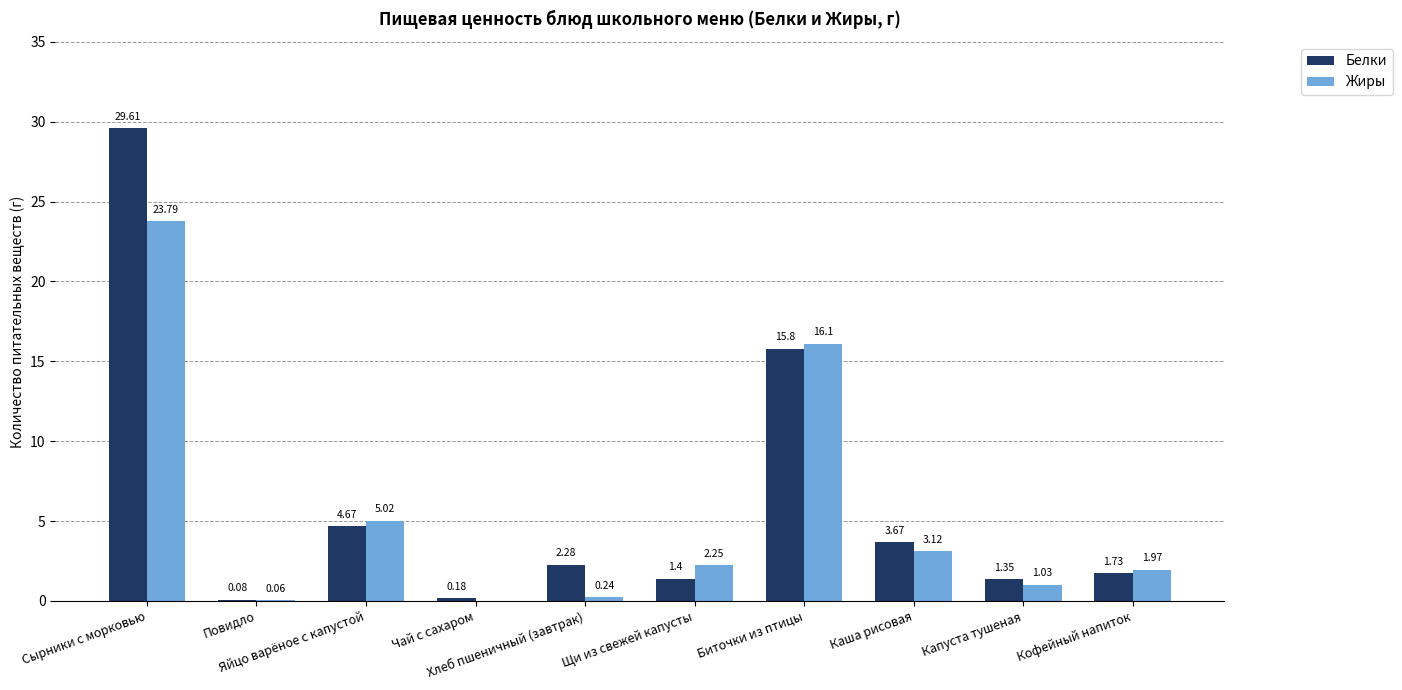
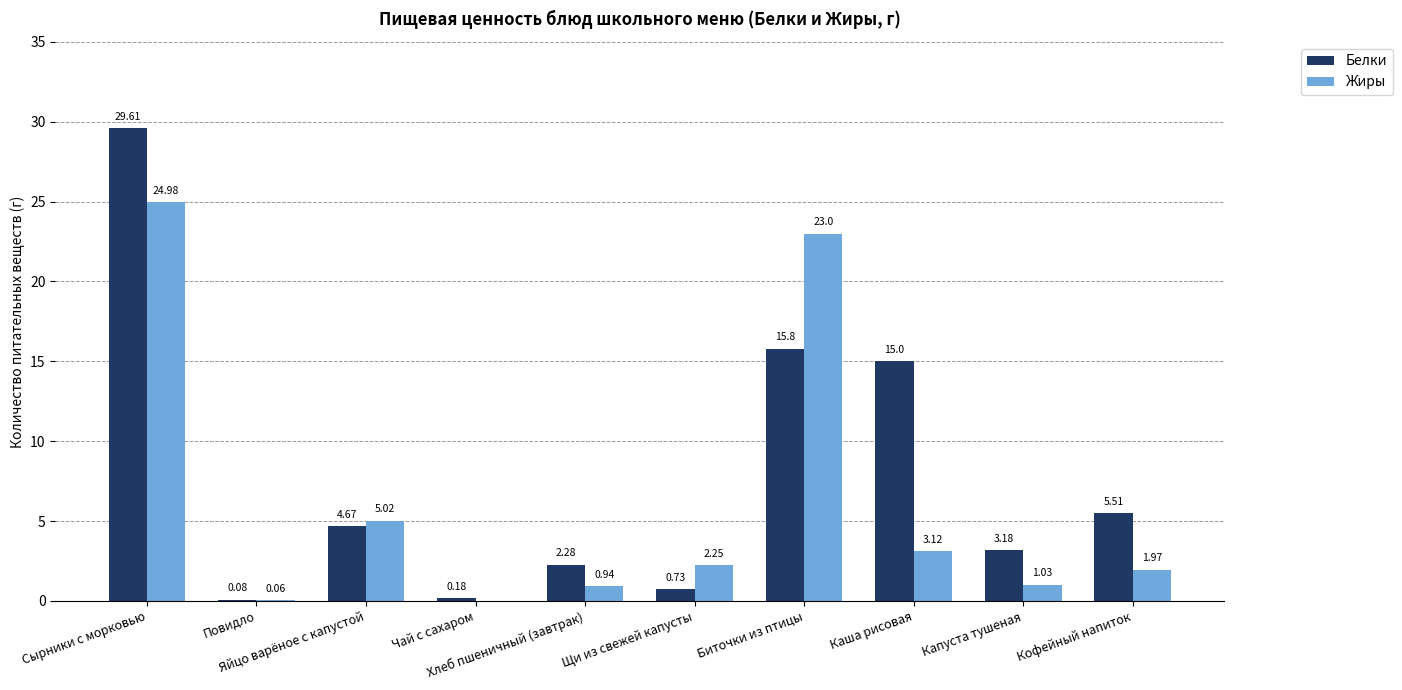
Жиры, Сырники с морковью: 23.79 -> 24.98
Жиры, Хлеб пшеничный (завтрак): 0.24 -> 0.94
Белки, Щи из свежей капусты: 1.4 -> 0.73
Жиры, Биточки из птицы: 16.1 -> 23.0
Белки, Каша рисовая: 3.67 -> 15.0
Белки, Капуста тушеная: 1.35 -> 3.18
Белки, Кофейный напиток: 1.73 -> 5.51
